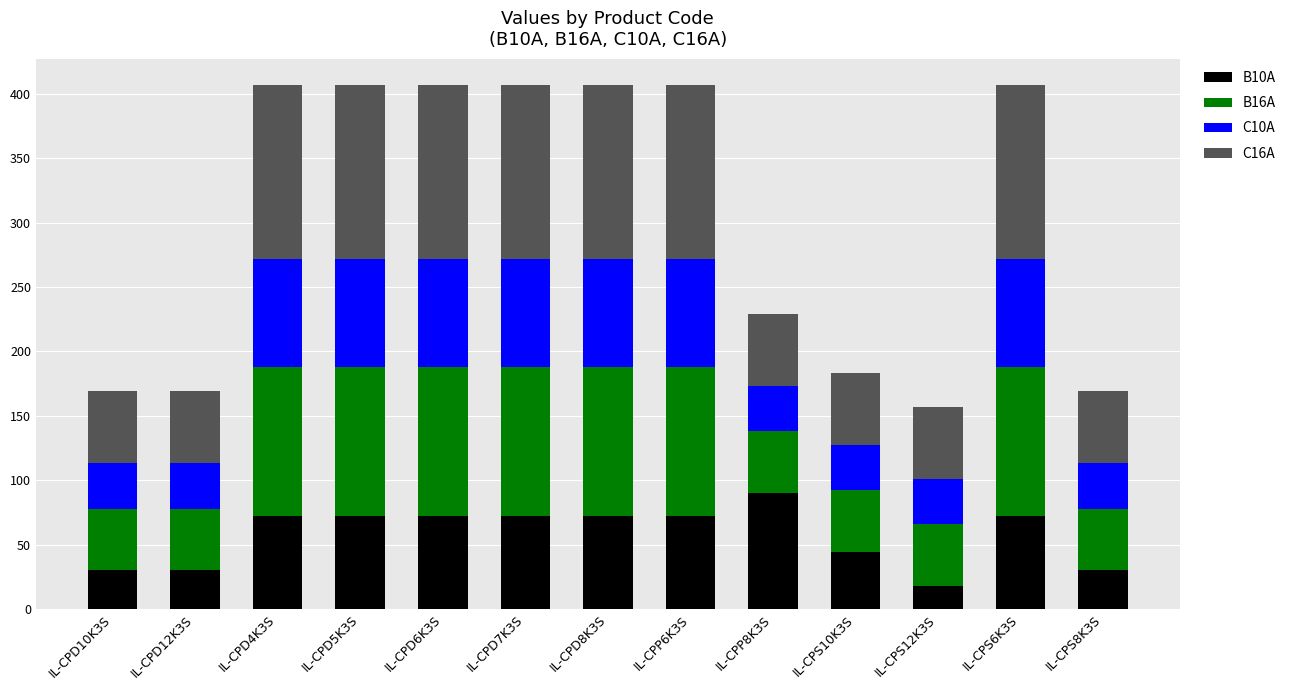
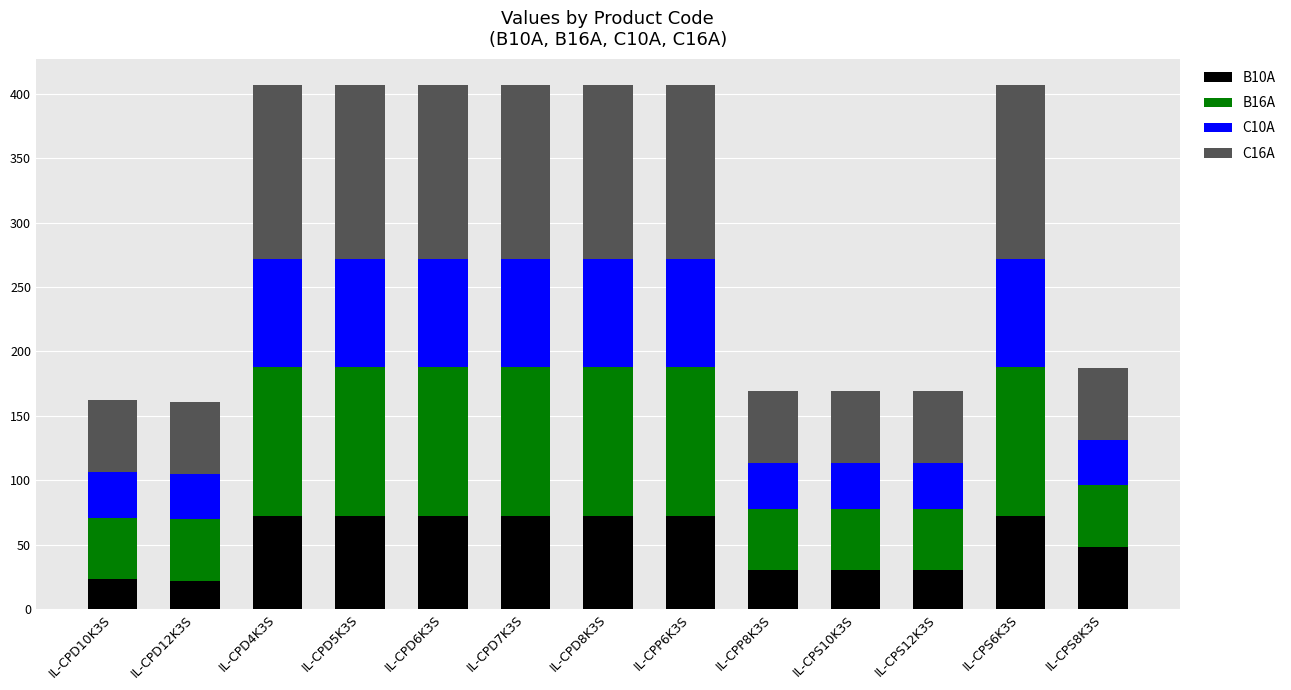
B10A, IL-CPD10K3S: 30 -> 23
B10A, IL-CPD12K3S: 30 -> 22
B10A, IL-CPP8K3S: 90 -> 30
B10A, IL-CPS10K3S: 44 -> 30
B10A, IL-CPS12K3S: 18 -> 30
B10A, IL-CPS8K3S: 30 -> 48
